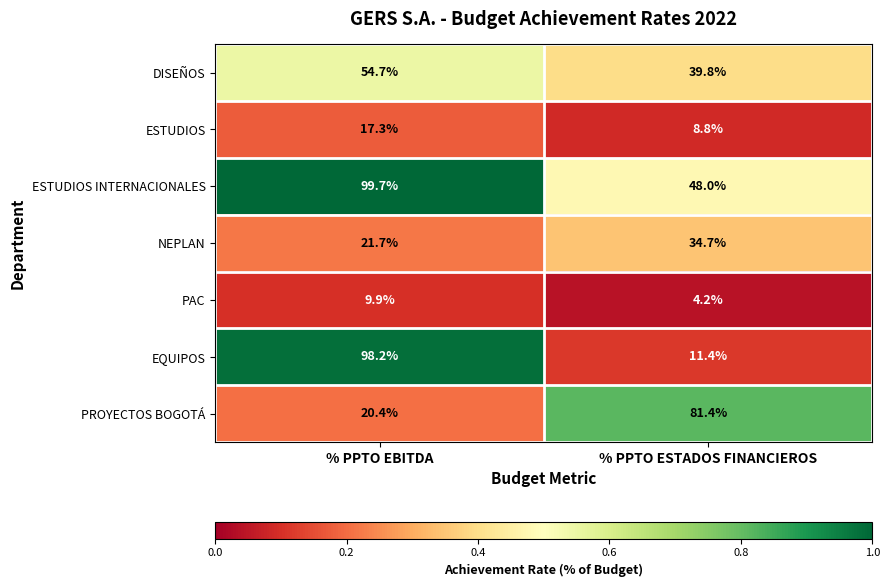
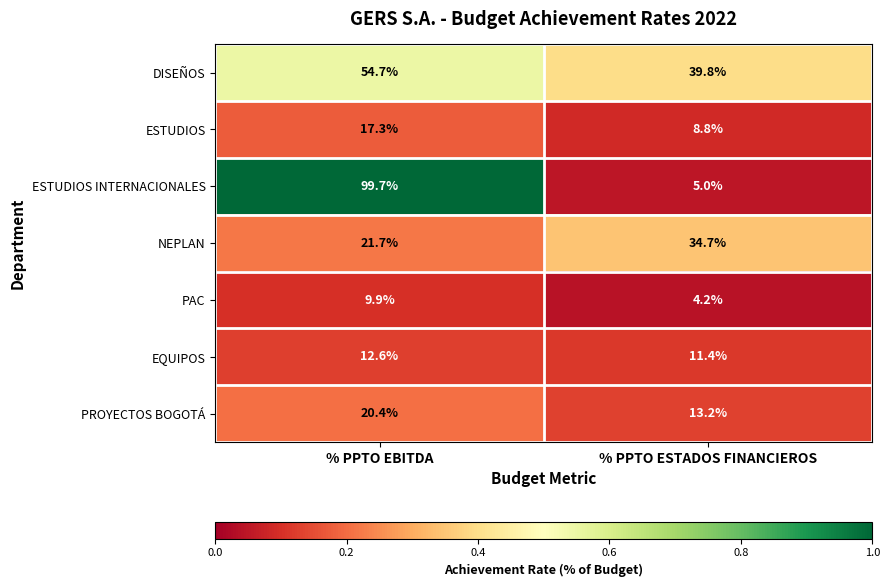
ESTUDIOS INTERNACIONALES, % PPTO ESTADOS FINANCIEROS: 48.0% -> 5.0%
EQUIPOS, % PPTO EBITDA: 98.2% -> 12.6%
PROYECTOS BOGOTÁ, % PPTO ESTADOS FINANCIEROS: 81.4% -> 13.2%
